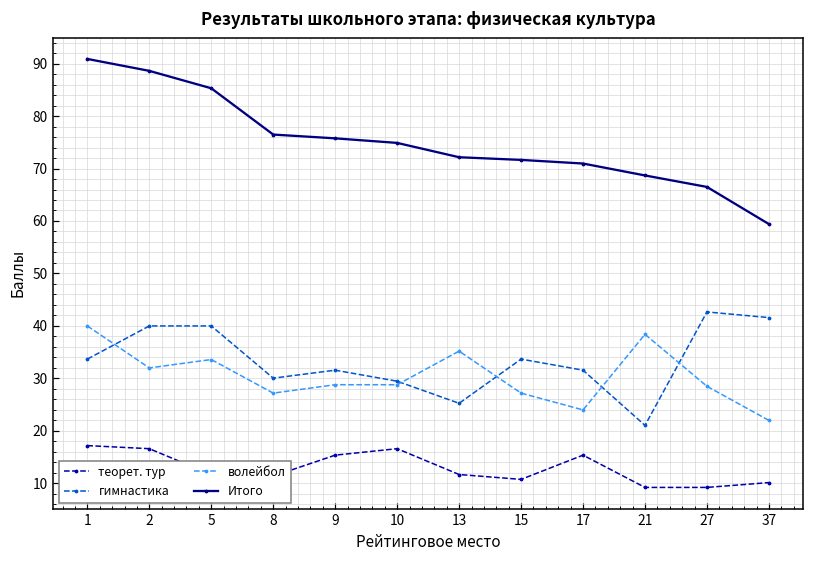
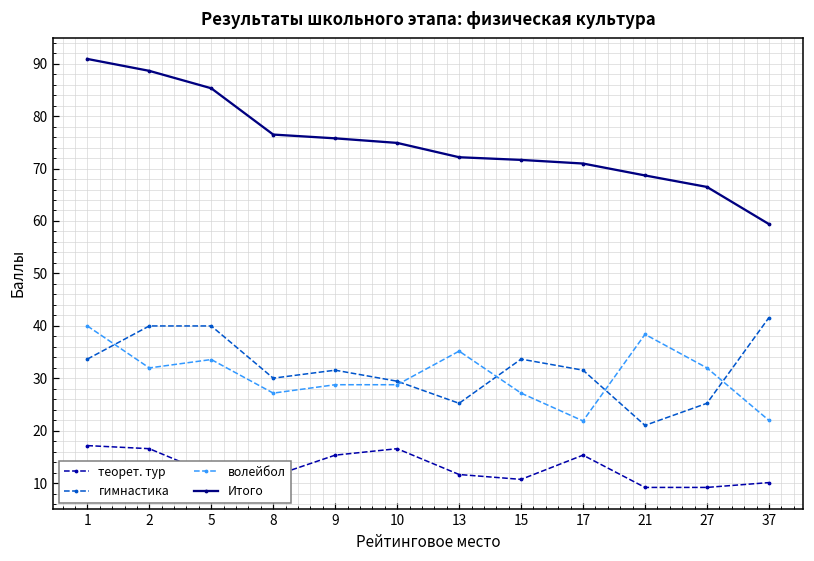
волейбол, 17: 24 -> 22
гимнастика, 27: 43 -> 25
волейбол, 27: 29 -> 32
